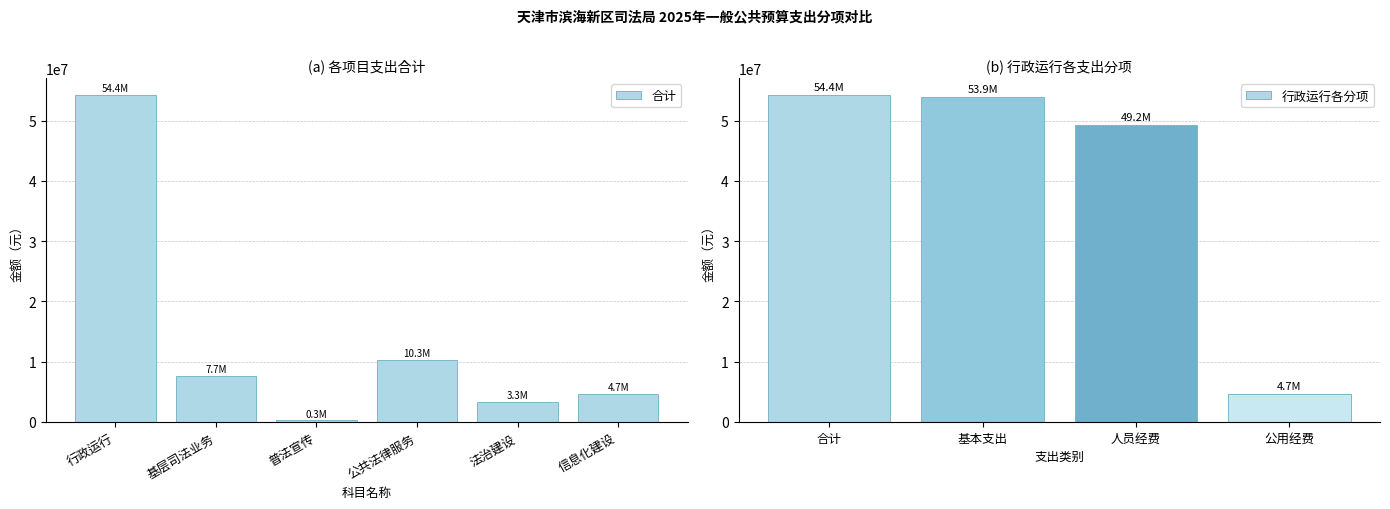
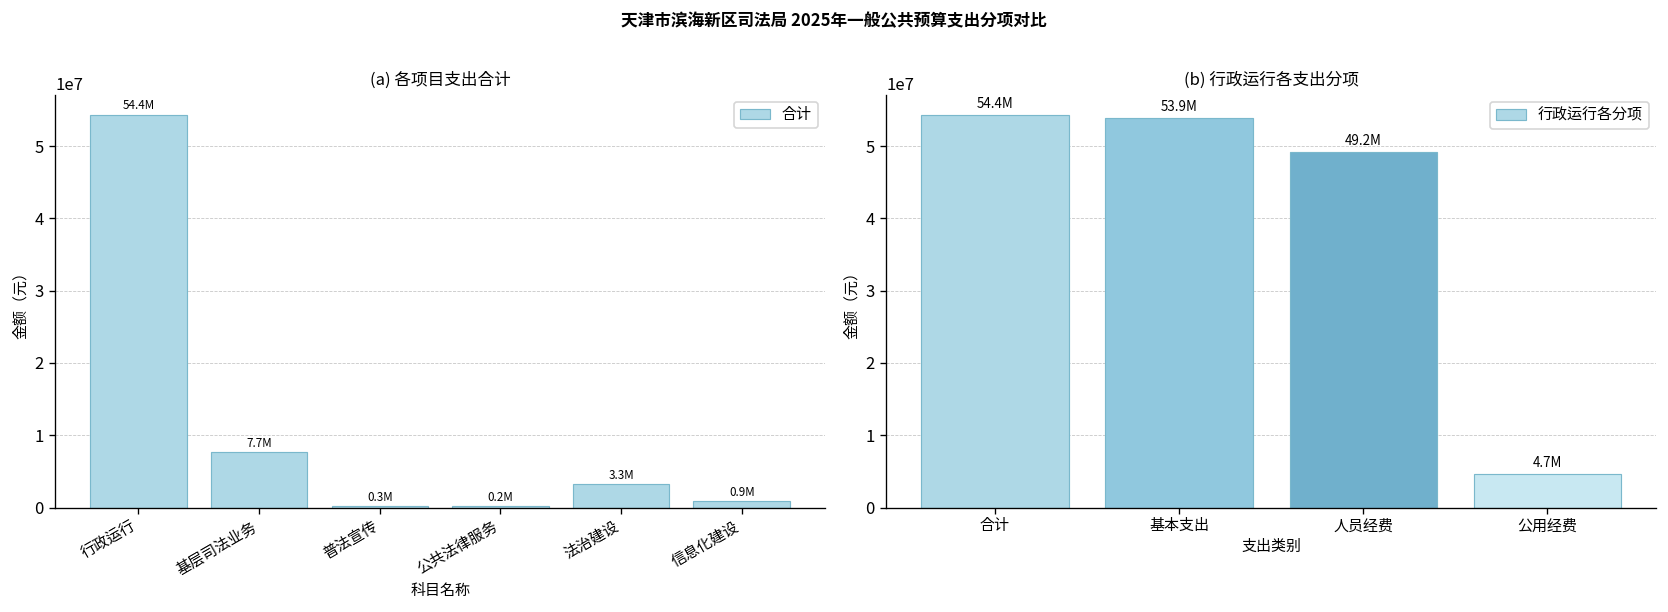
(a) 各项目支出合计, 公共法律服务: 10.3M -> 0.2M
(a) 各项目支出合计, 信息化建设: 4.7M -> 0.9M
